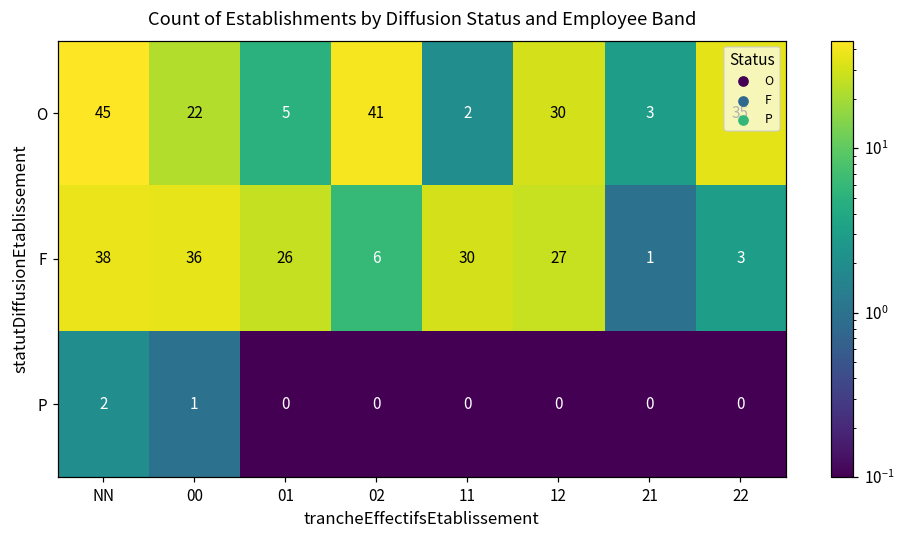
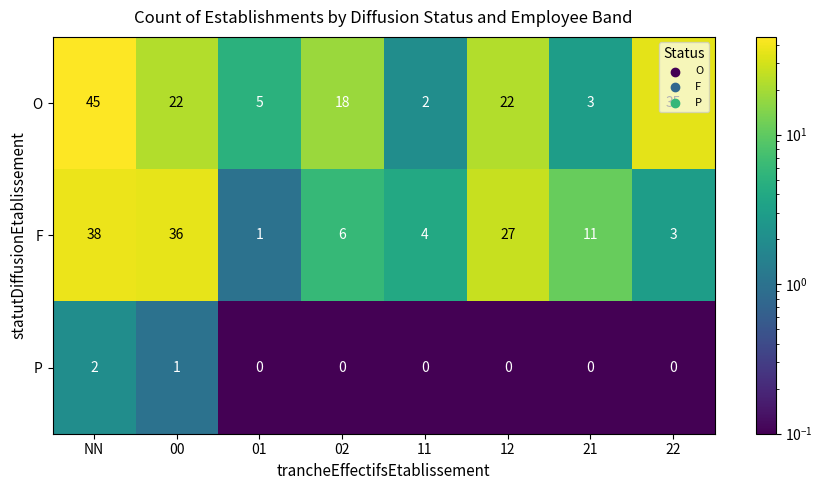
O, 02: 41 -> 18
O, 12: 30 -> 22
F, 01: 26 -> 1
F, 11: 30 -> 4
F, 21: 1 -> 11
